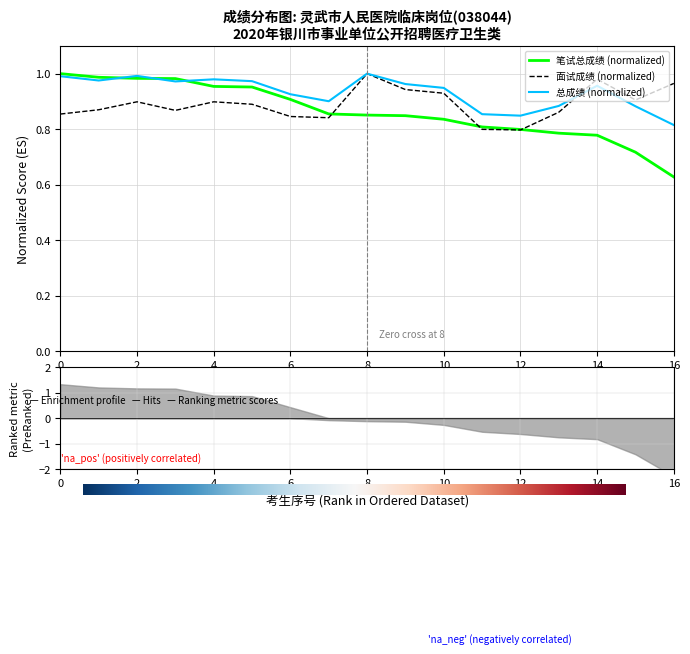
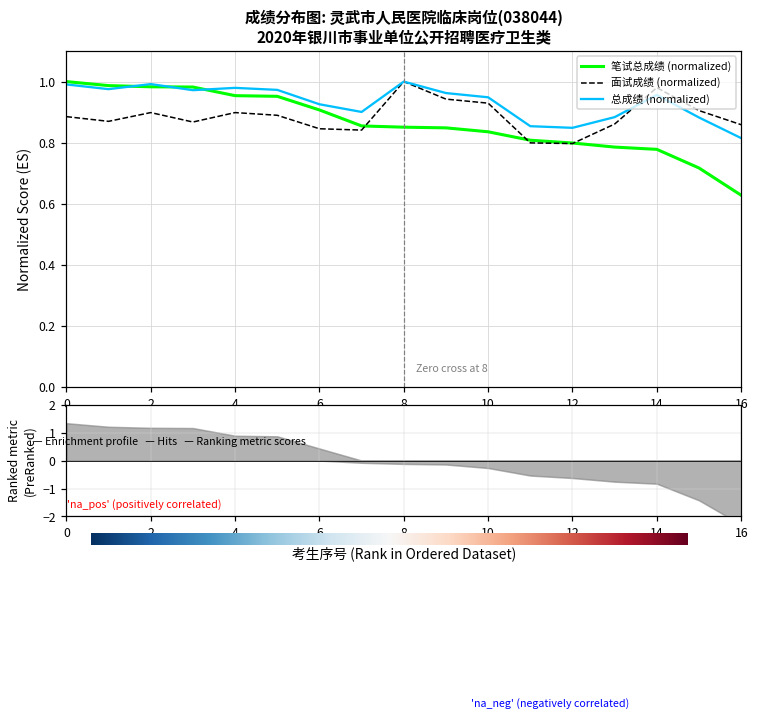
成绩分布图: 灵武市人民医院临床岗位(038044) 2020年银川市事业单位公开招聘医疗卫生类, 面试成绩 (normalized), 0: 0.85 -> 0.89
成绩分布图: 灵武市人民医院临床岗位(038044) 2020年银川市事业单位公开招聘医疗卫生类, 面试成绩 (normalized), 16: 0.96 -> 0.86
